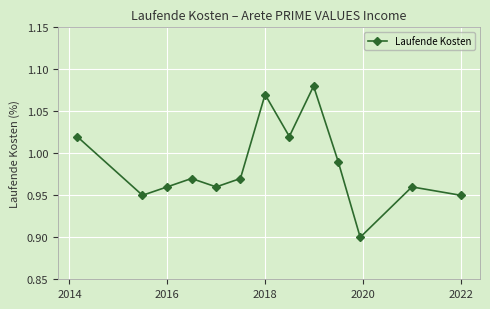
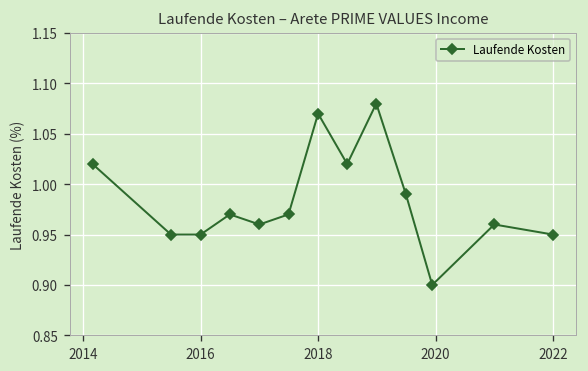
2016: 0.96 -> 0.95
